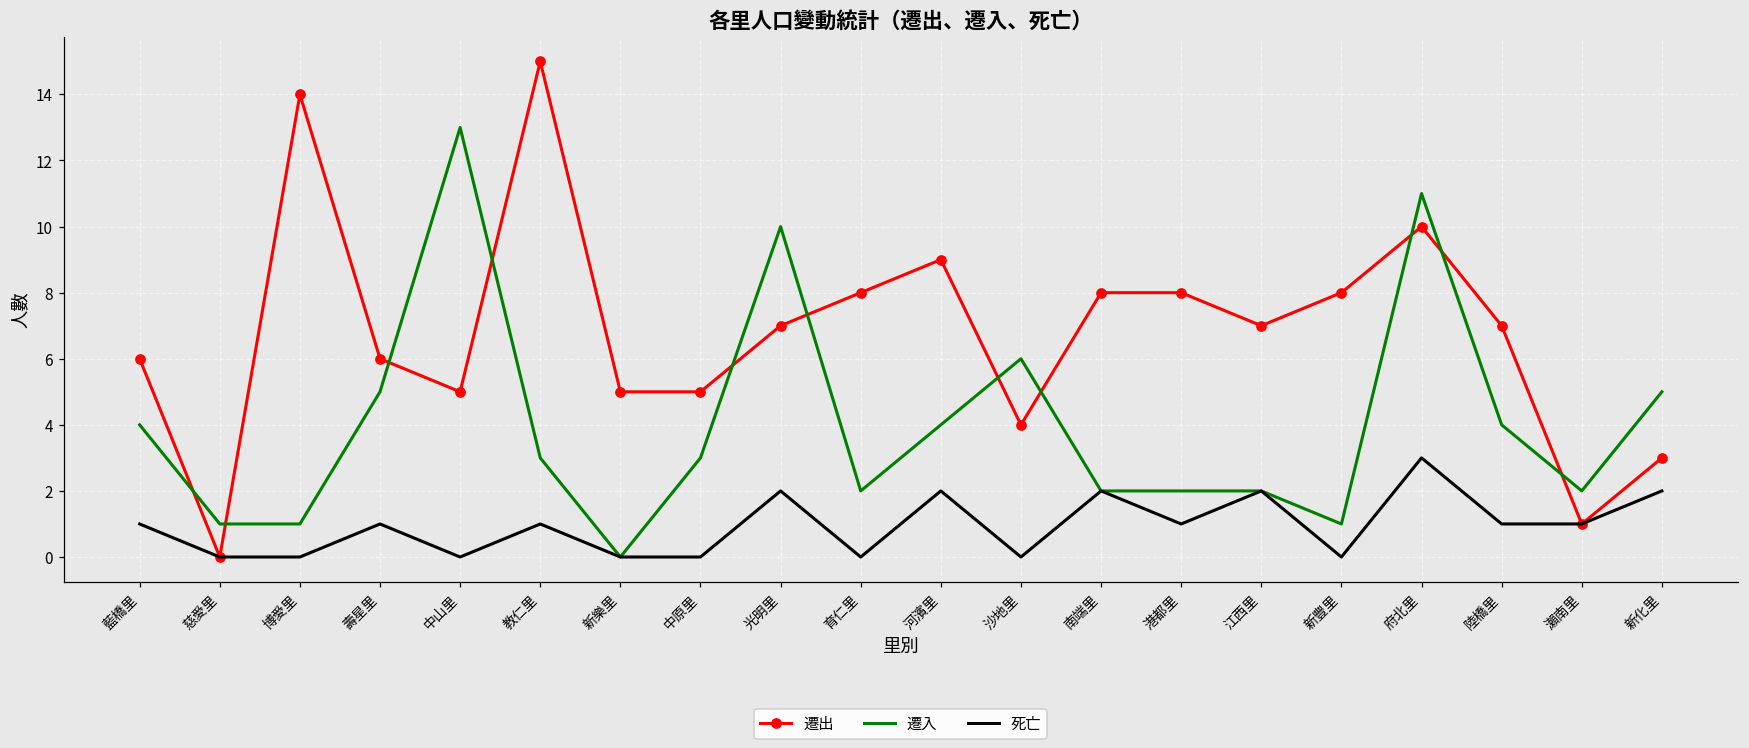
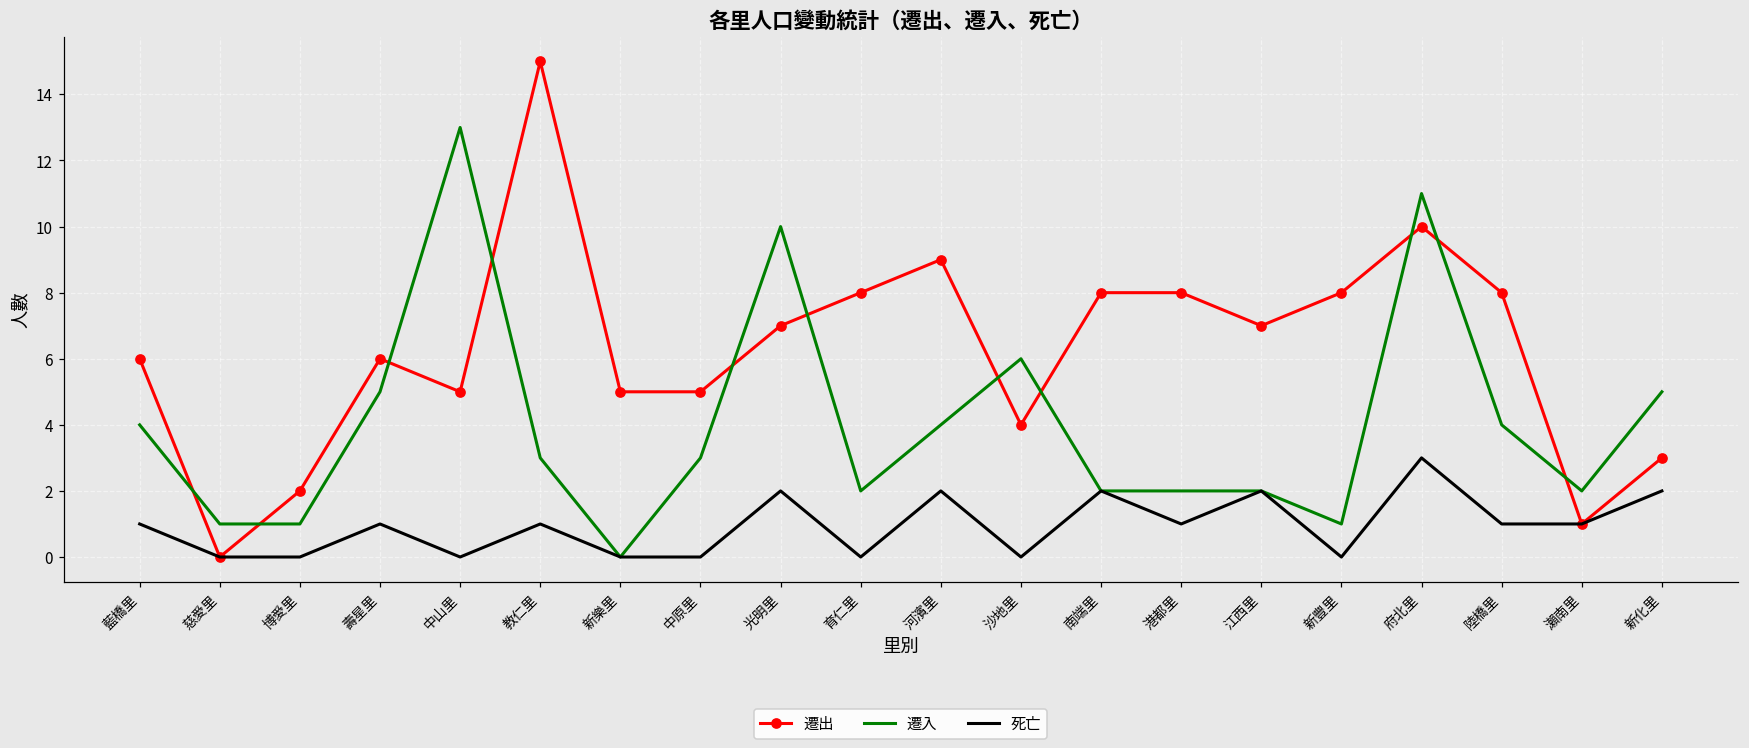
遷出, 博愛里: 14 -> 2
遷出, 陸橋里: 7 -> 8
